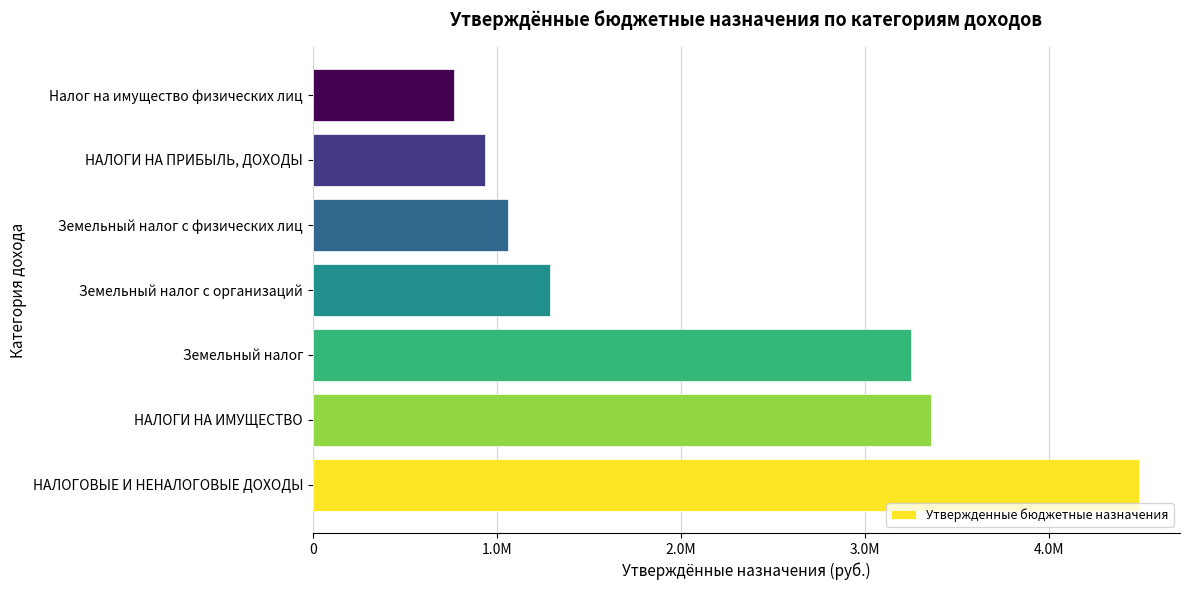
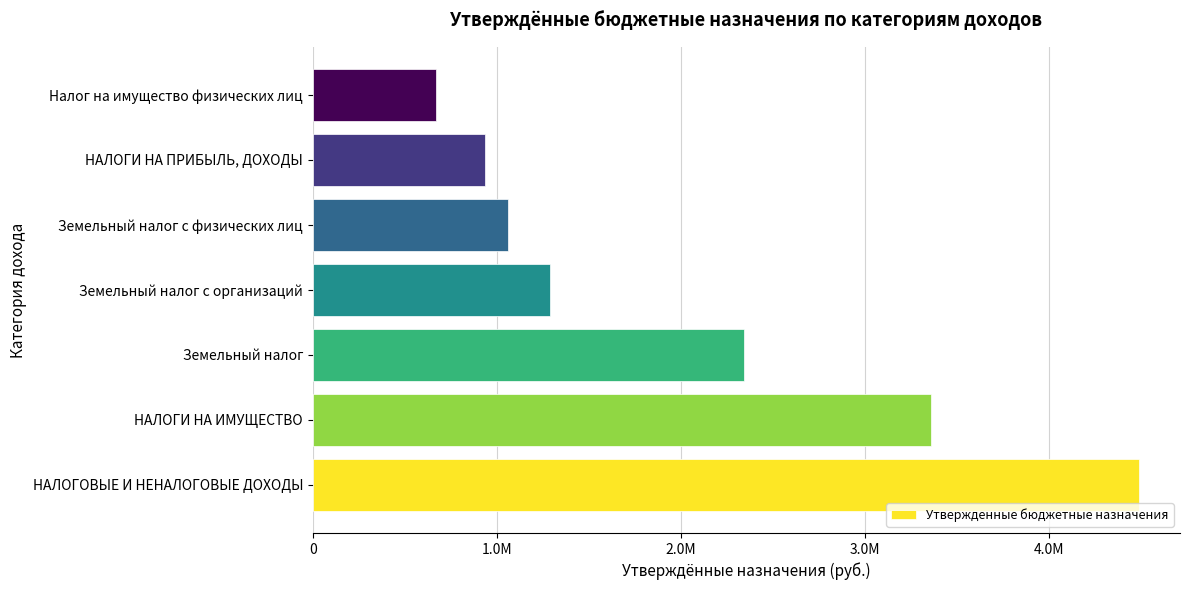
Налог на имущество физических лиц: 770000 -> 670000
Земельный налог: 3250000 -> 2350000
